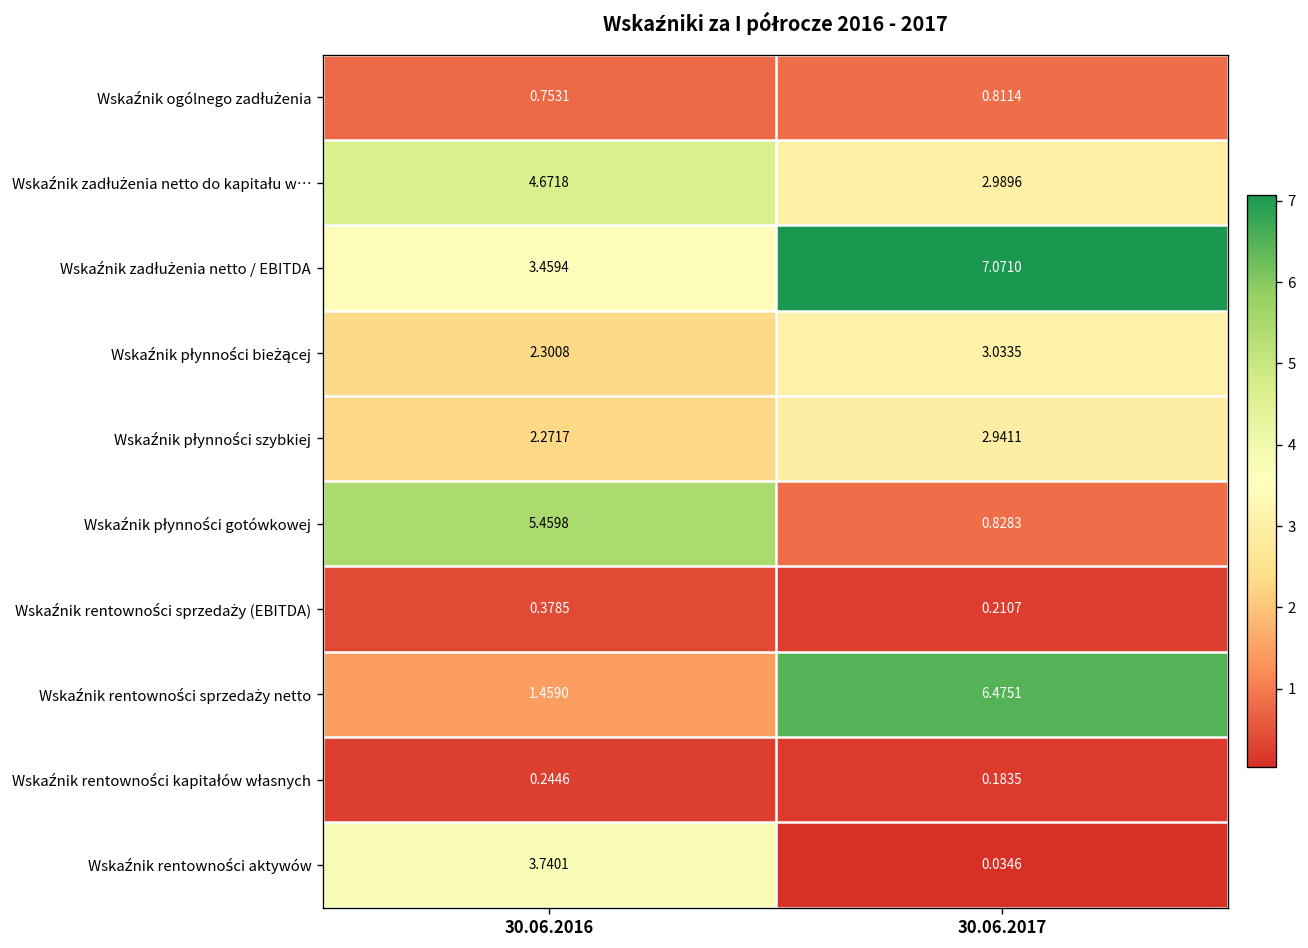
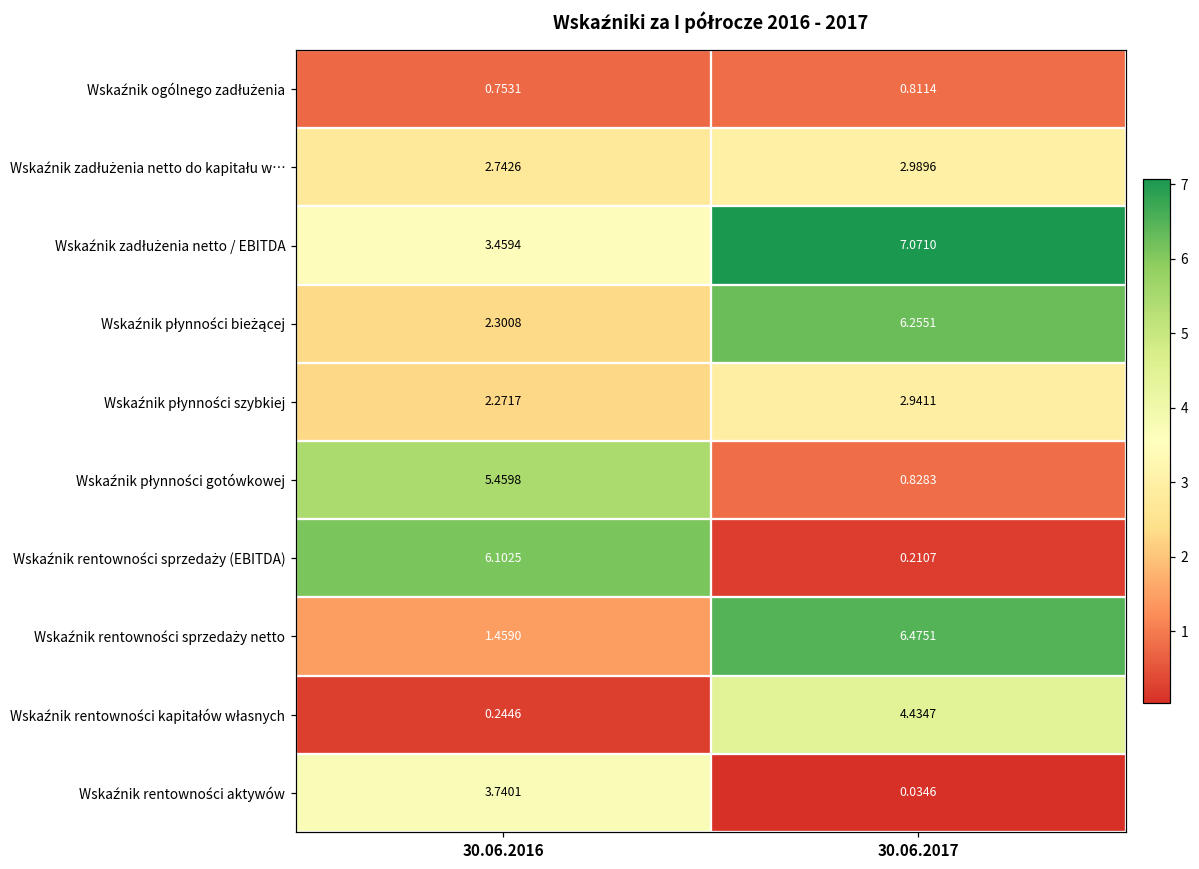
Wskaźnik zadłużenia netto do kapitału w…, 30.06.2016: 4.6718 -> 2.7426
Wskaźnik płynności bieżącej, 30.06.2017: 3.0335 -> 6.2551
Wskaźnik rentowności sprzedaży (EBITDA), 30.06.2016: 0.3785 -> 6.1025
Wskaźnik rentowności kapitałów własnych, 30.06.2017: 0.1835 -> 4.4347
